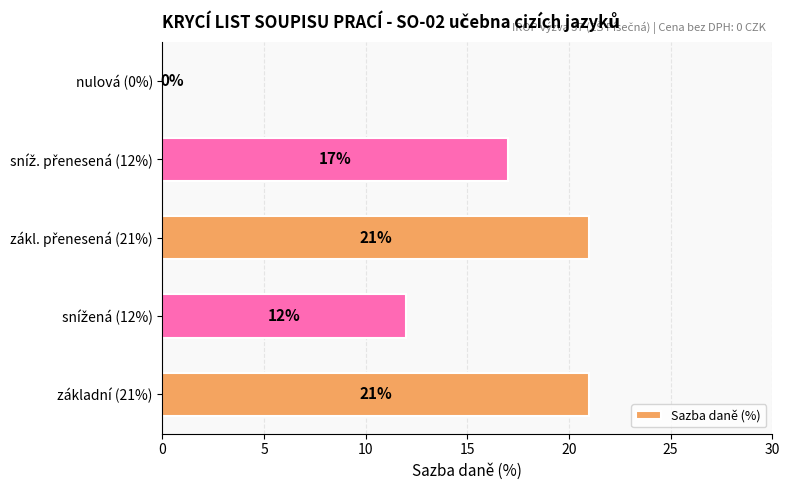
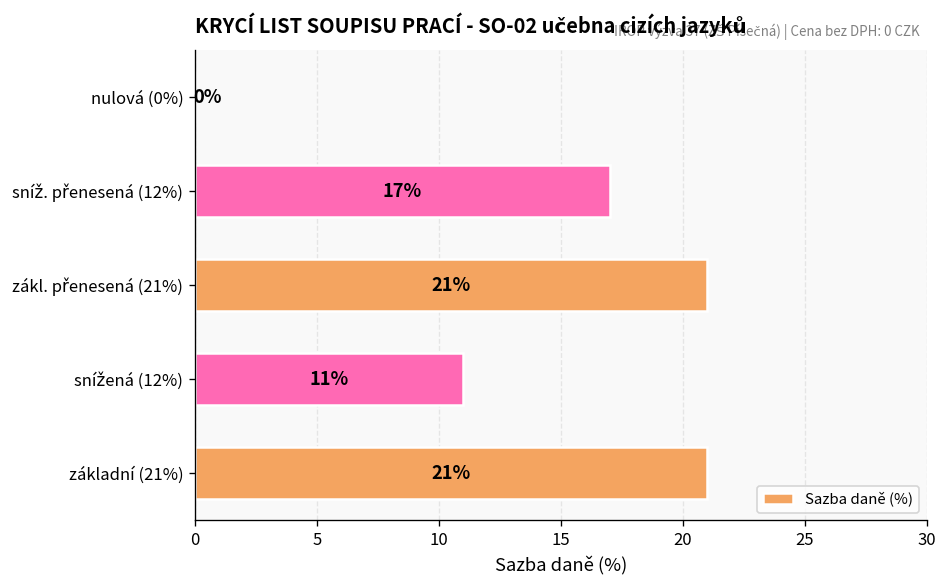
snížená (12%): 12% -> 11%
